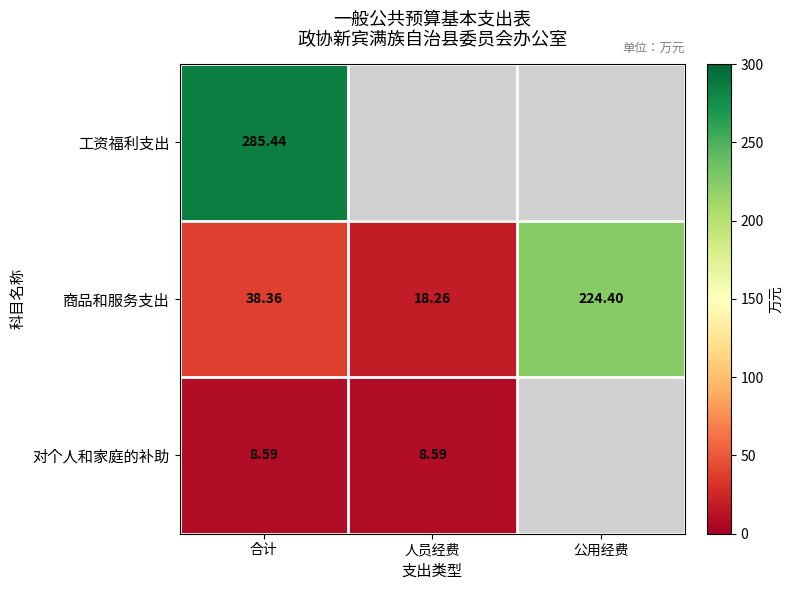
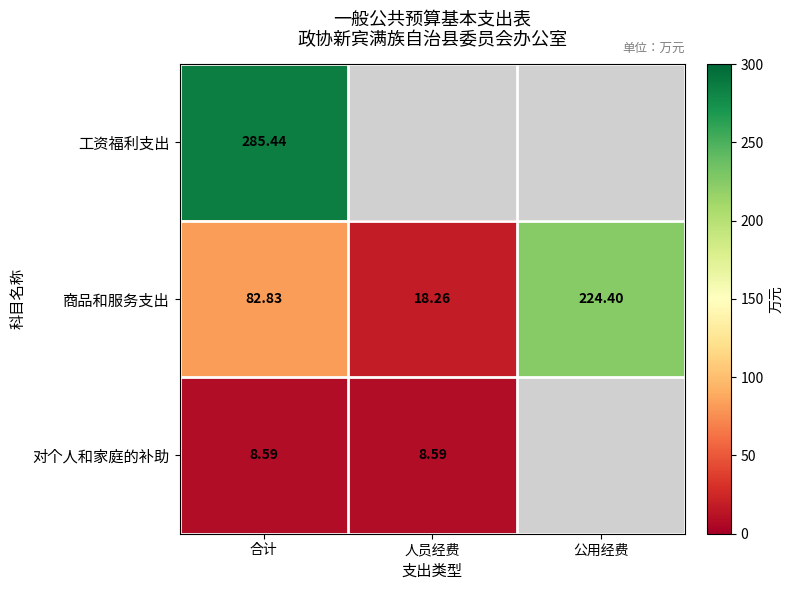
商品和服务支出, 合计: 38.36 -> 82.83
